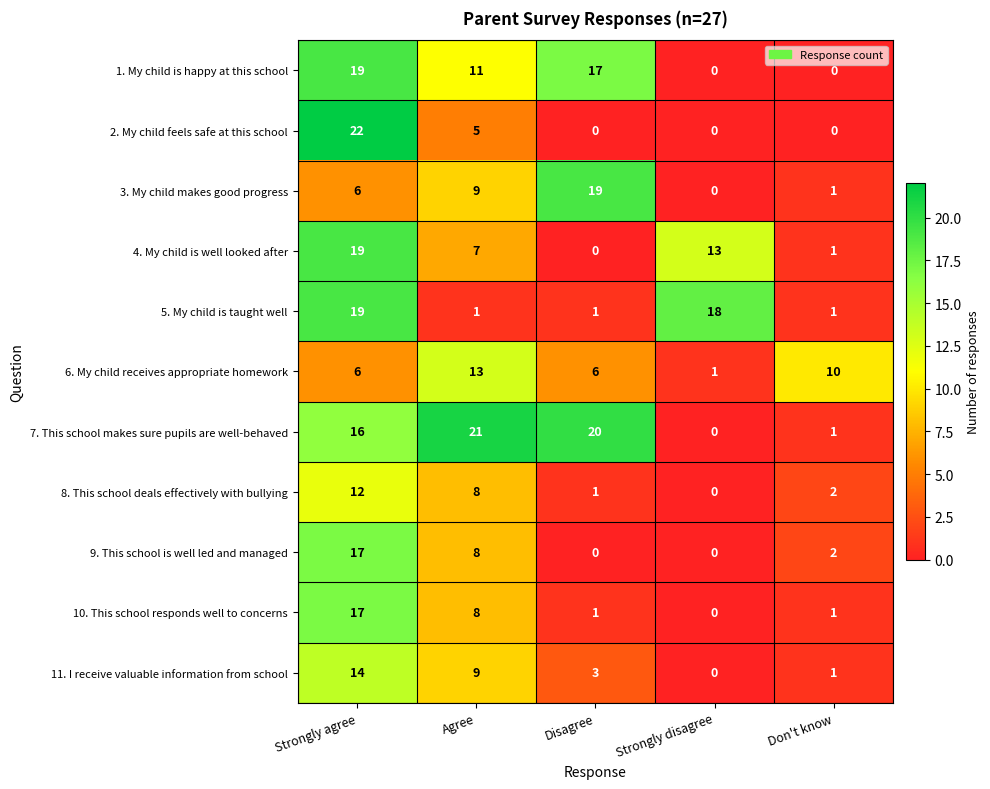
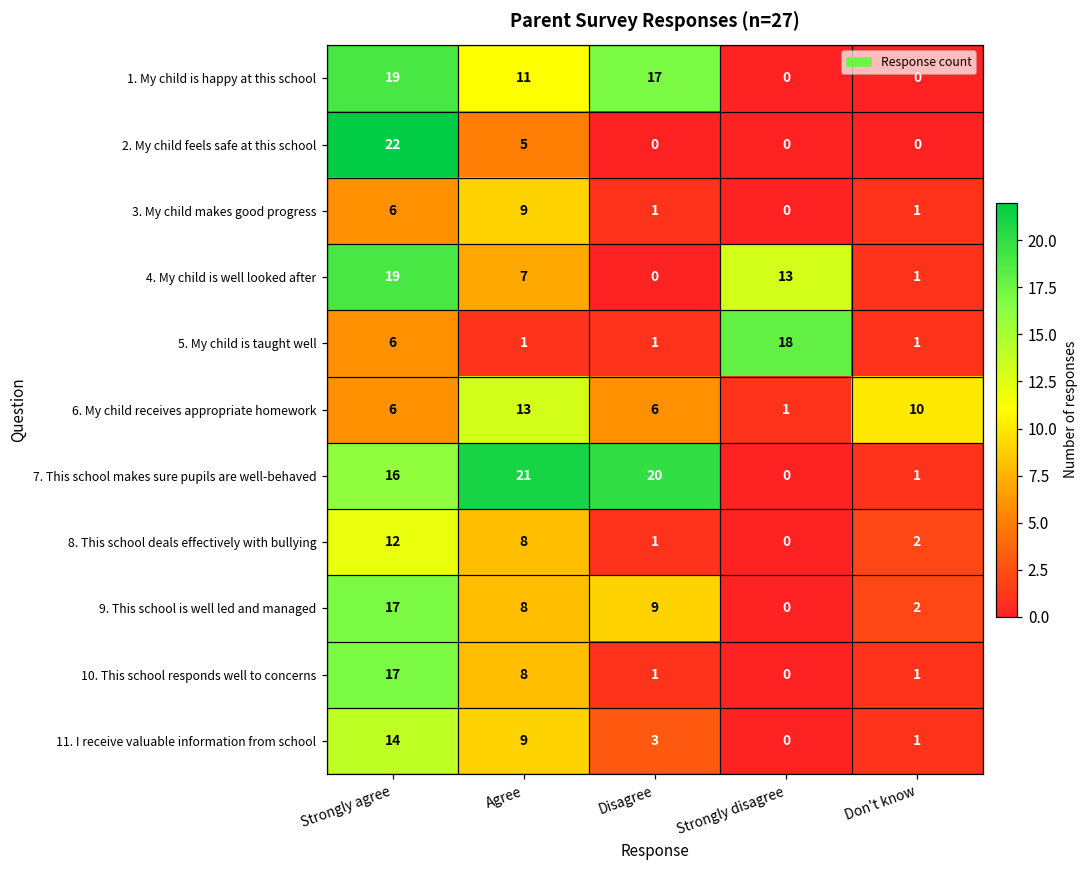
3. My child makes good progress, Disagree: 19 -> 1
5. My child is taught well, Strongly agree: 19 -> 6
9. This school is well led and managed, Disagree: 0 -> 9
